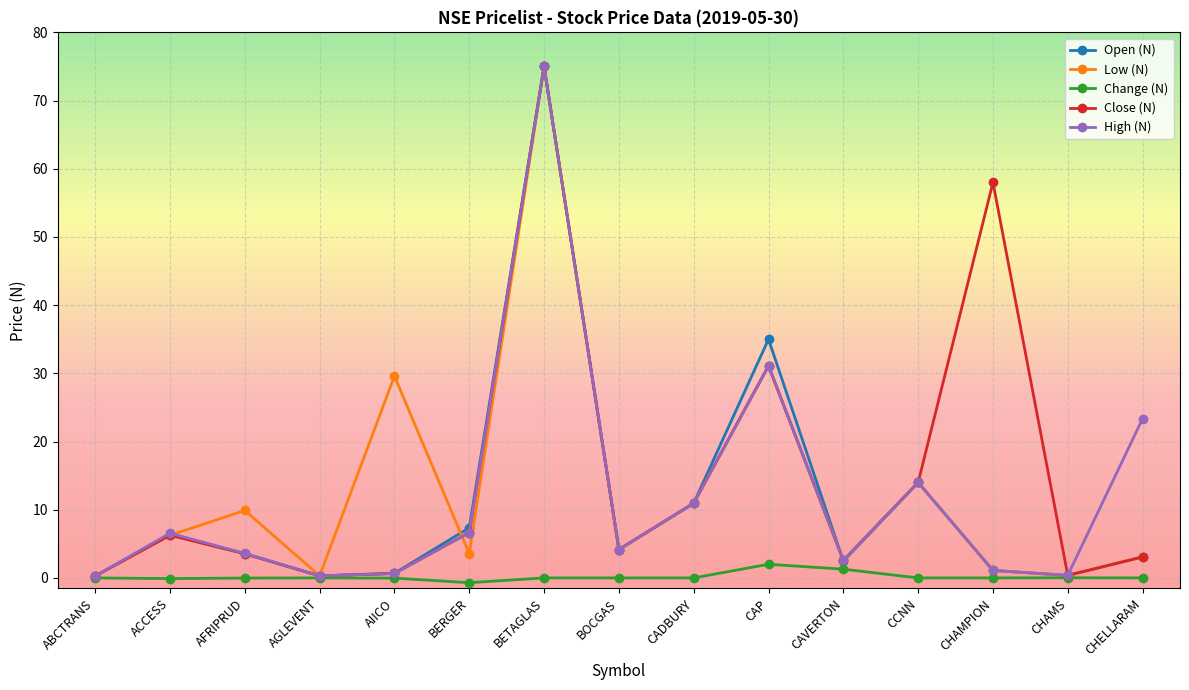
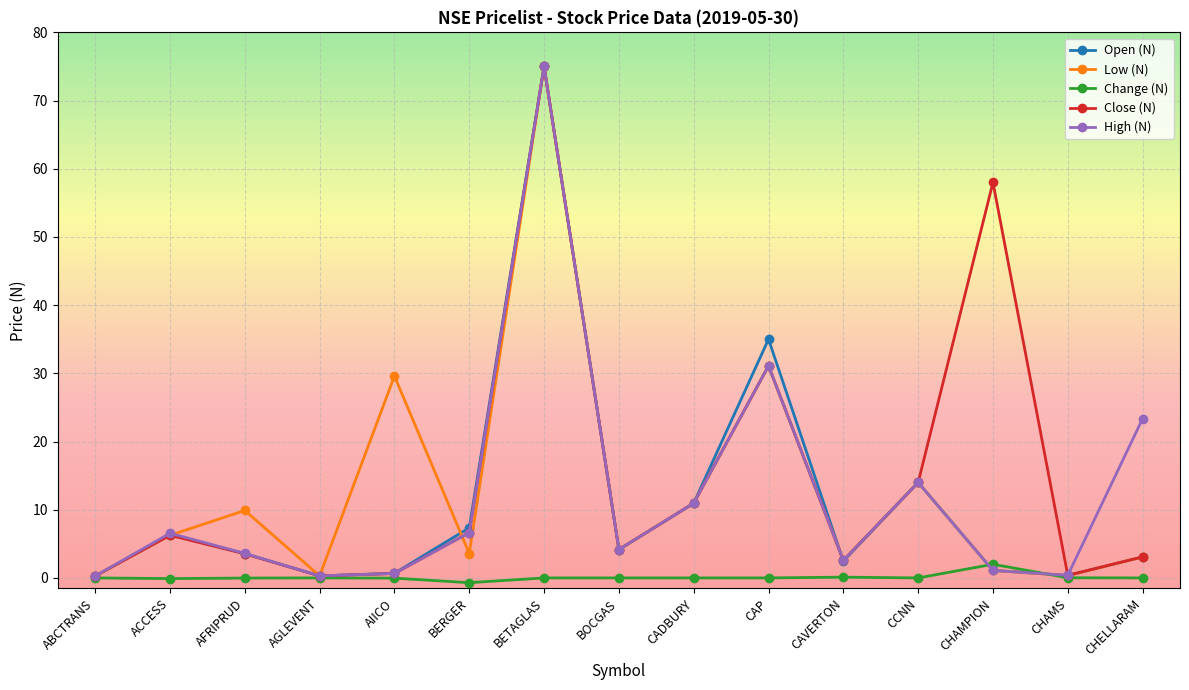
Change (N), CAP: 2 -> 0
Change (N), CAVERTON: 1 -> 0
Change (N), CHAMPION: 0 -> 2
